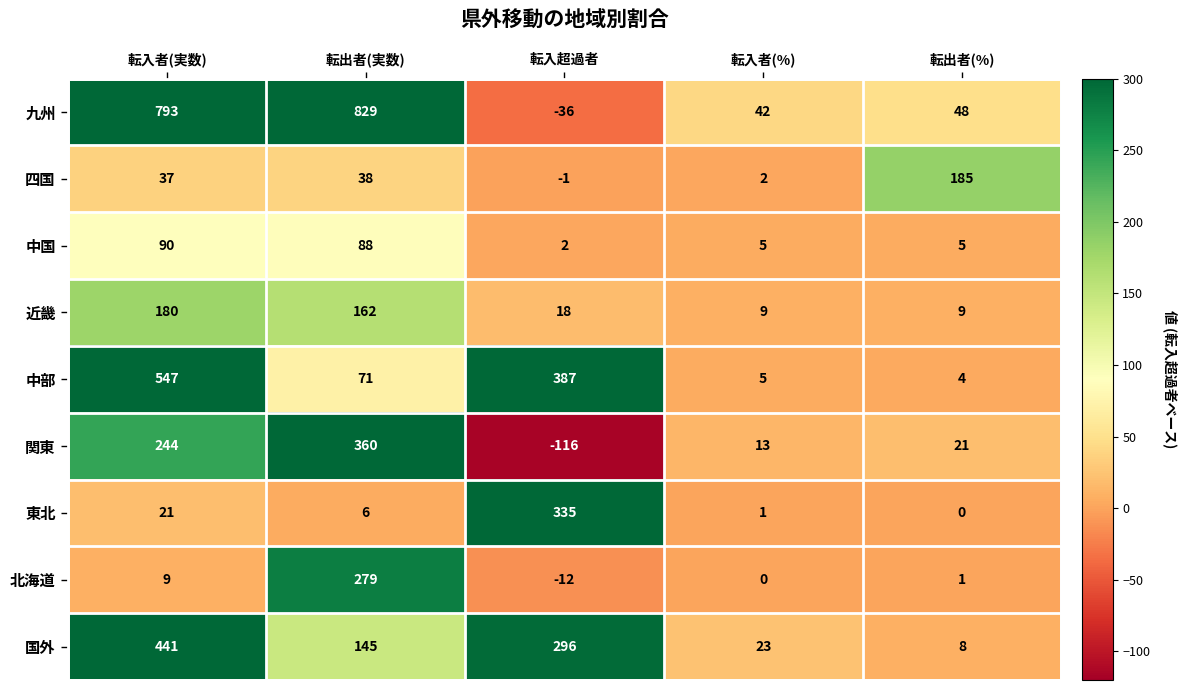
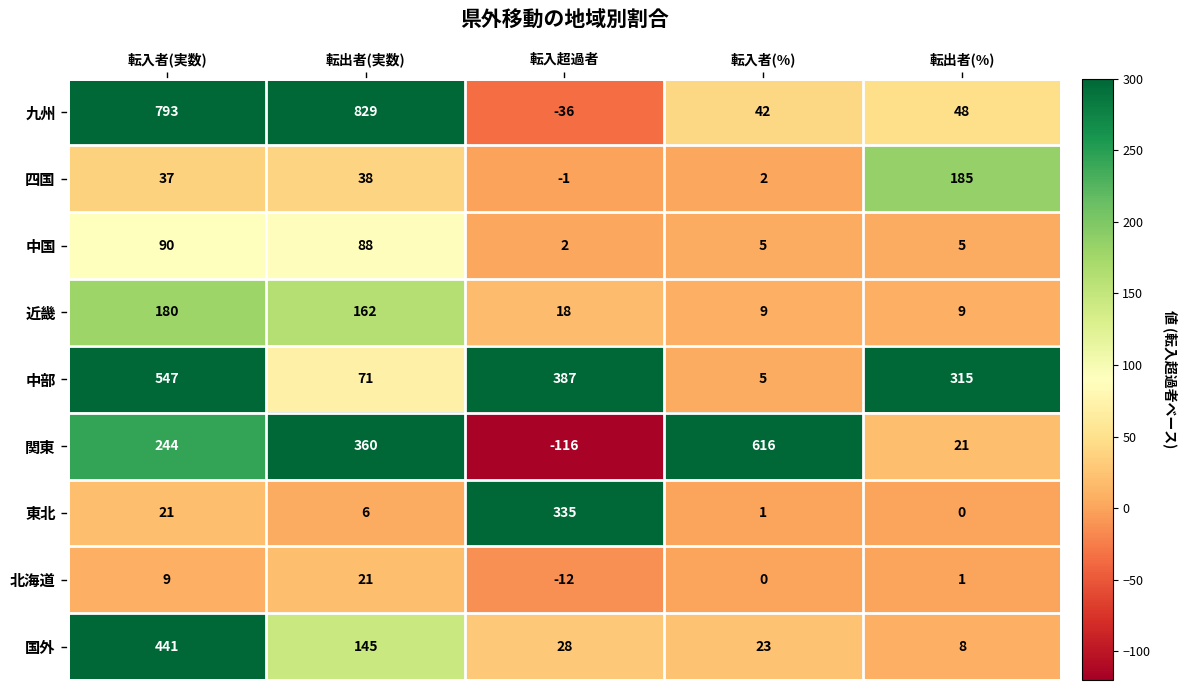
中部, 転出者(%): 4 -> 315
関東, 転入者(%): 13 -> 616
北海道, 転出者(実数): 279 -> 21
国外, 転入超過者: 296 -> 28
